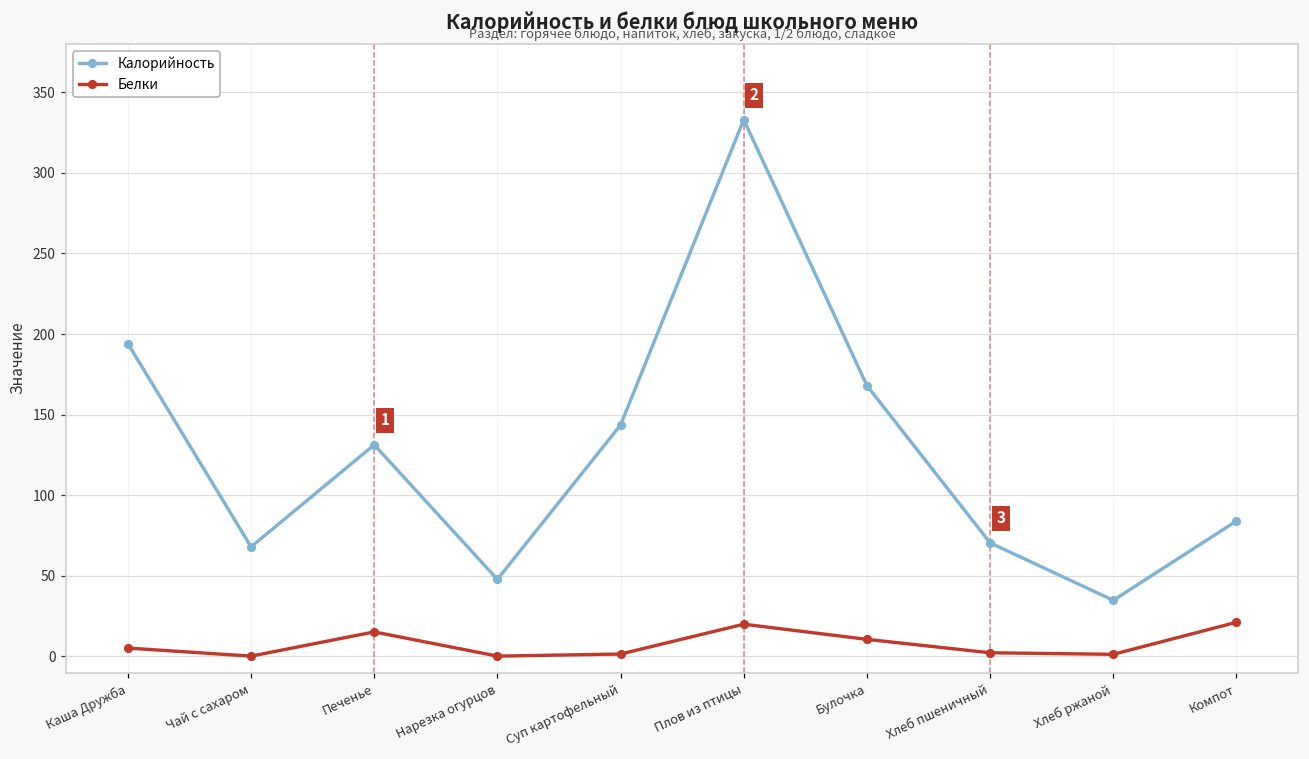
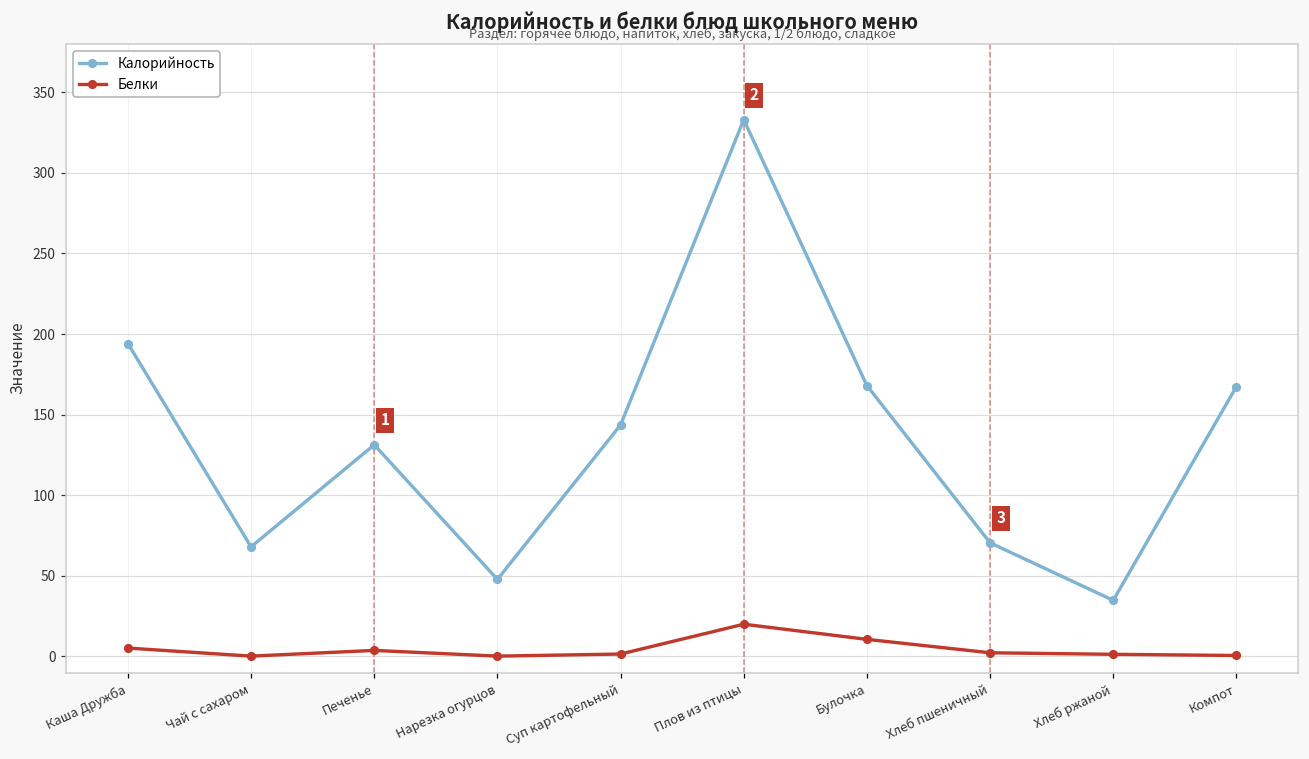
Белки, Печенье: 15 -> 4
Калорийность, Компот: 84 -> 167
Белки, Компот: 21 -> 1
